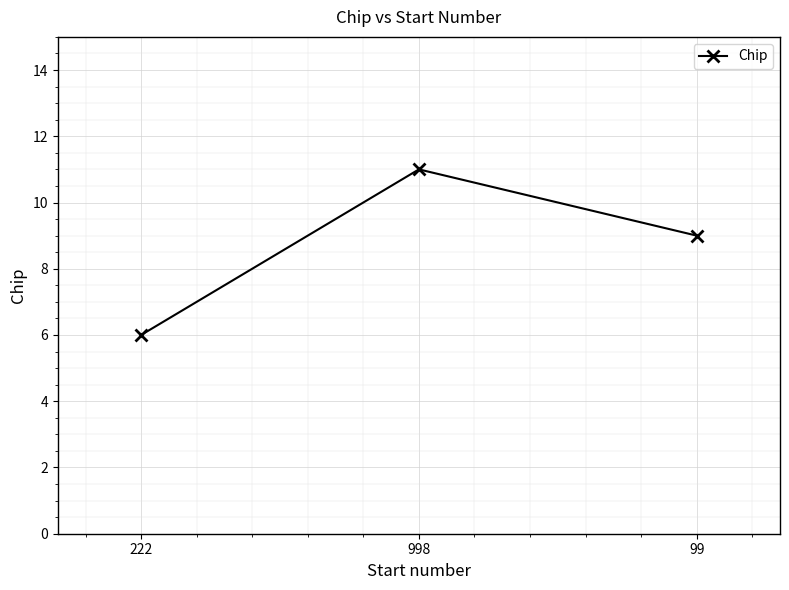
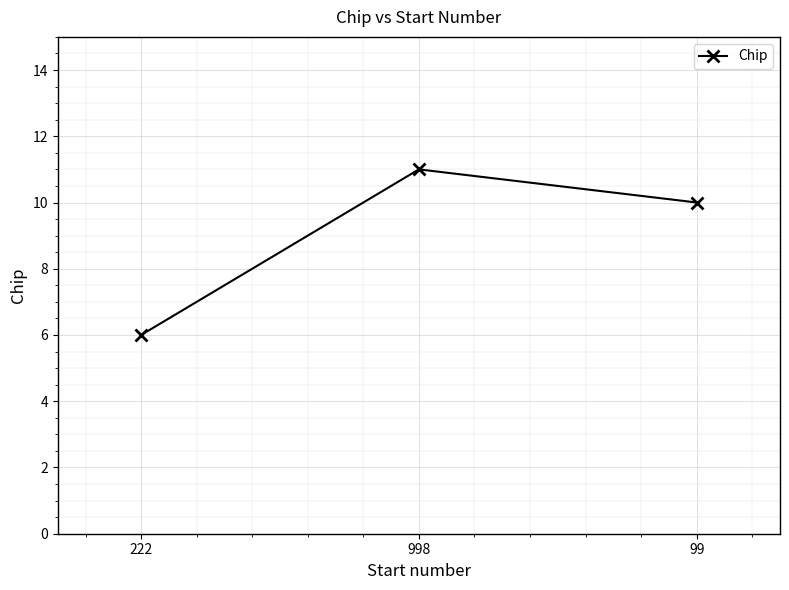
99: 9 -> 10
